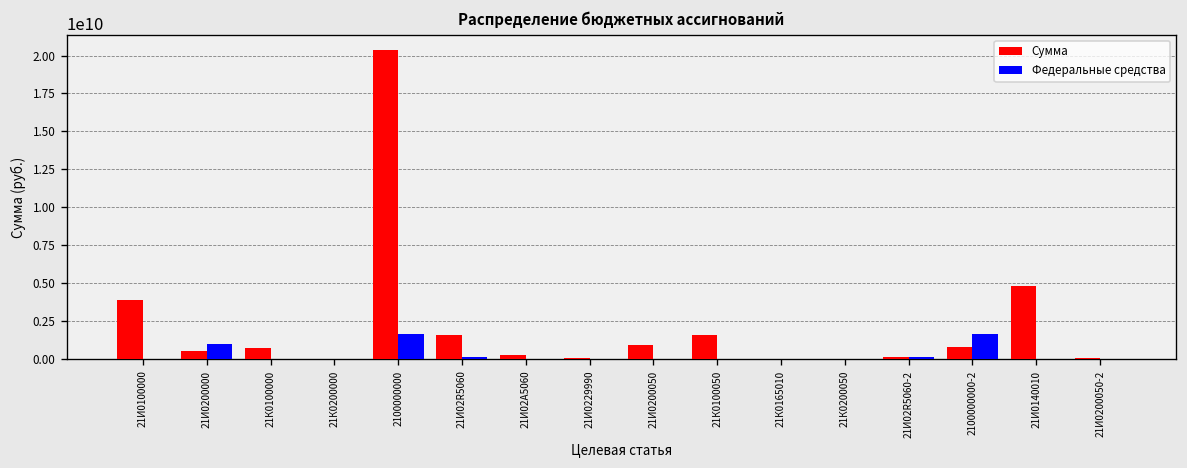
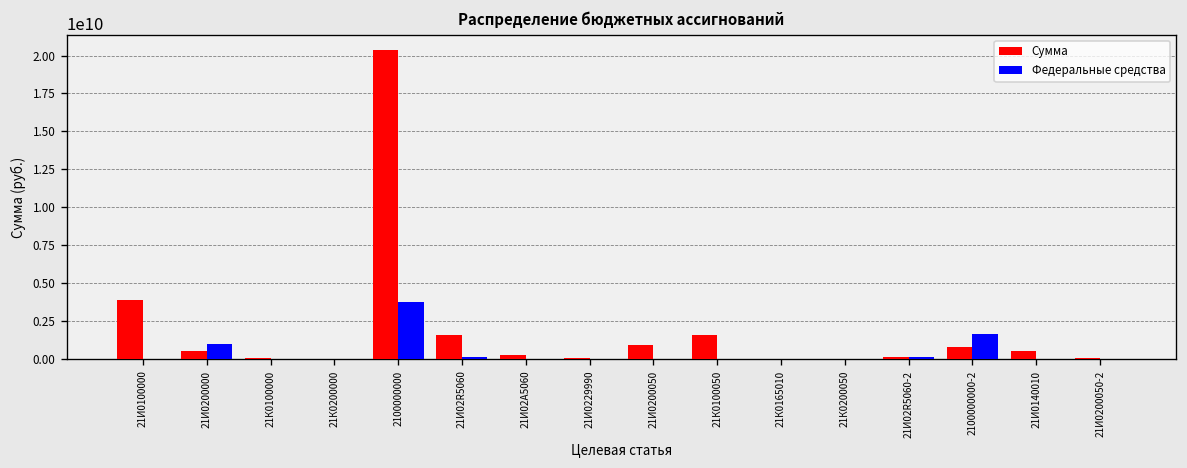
Сумма, 21К0100000: 700000000 -> 100000000
Федеральные средства, 2100000000: 1700000000 -> 3700000000
Сумма, 21И0140010: 4800000000 -> 500000000
